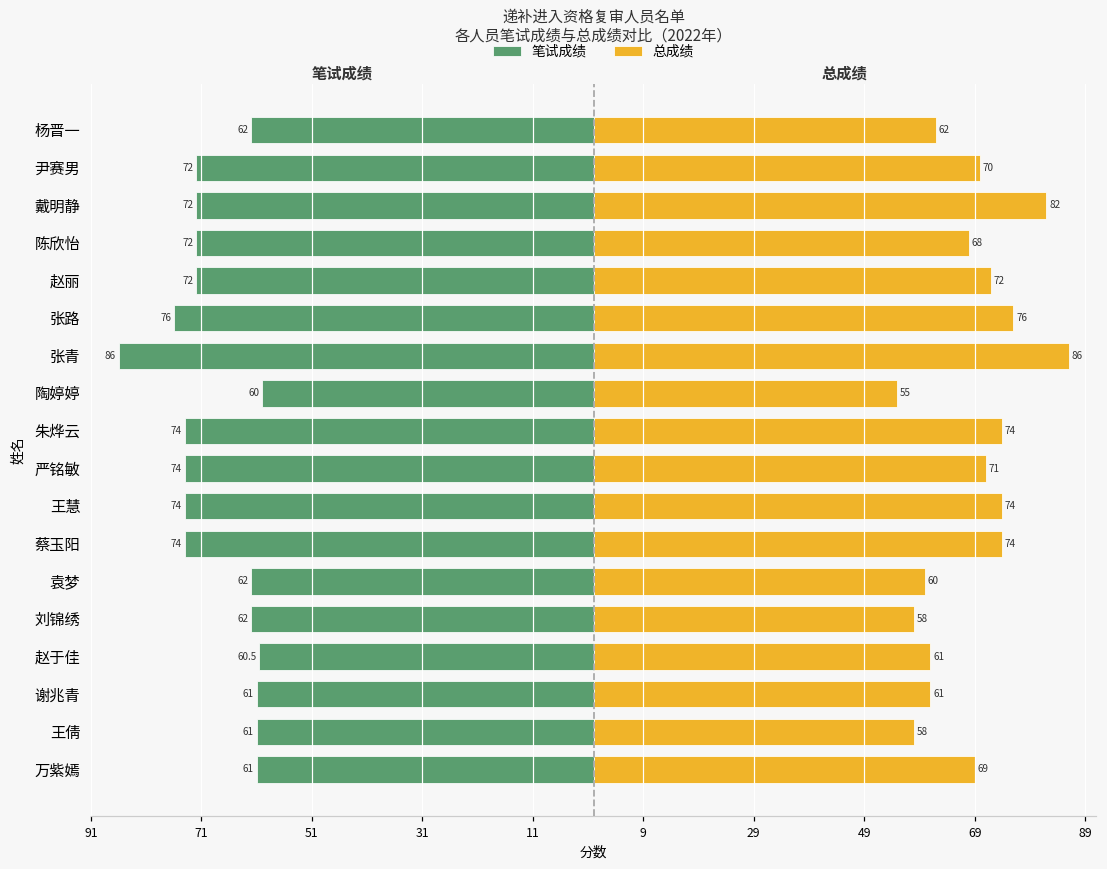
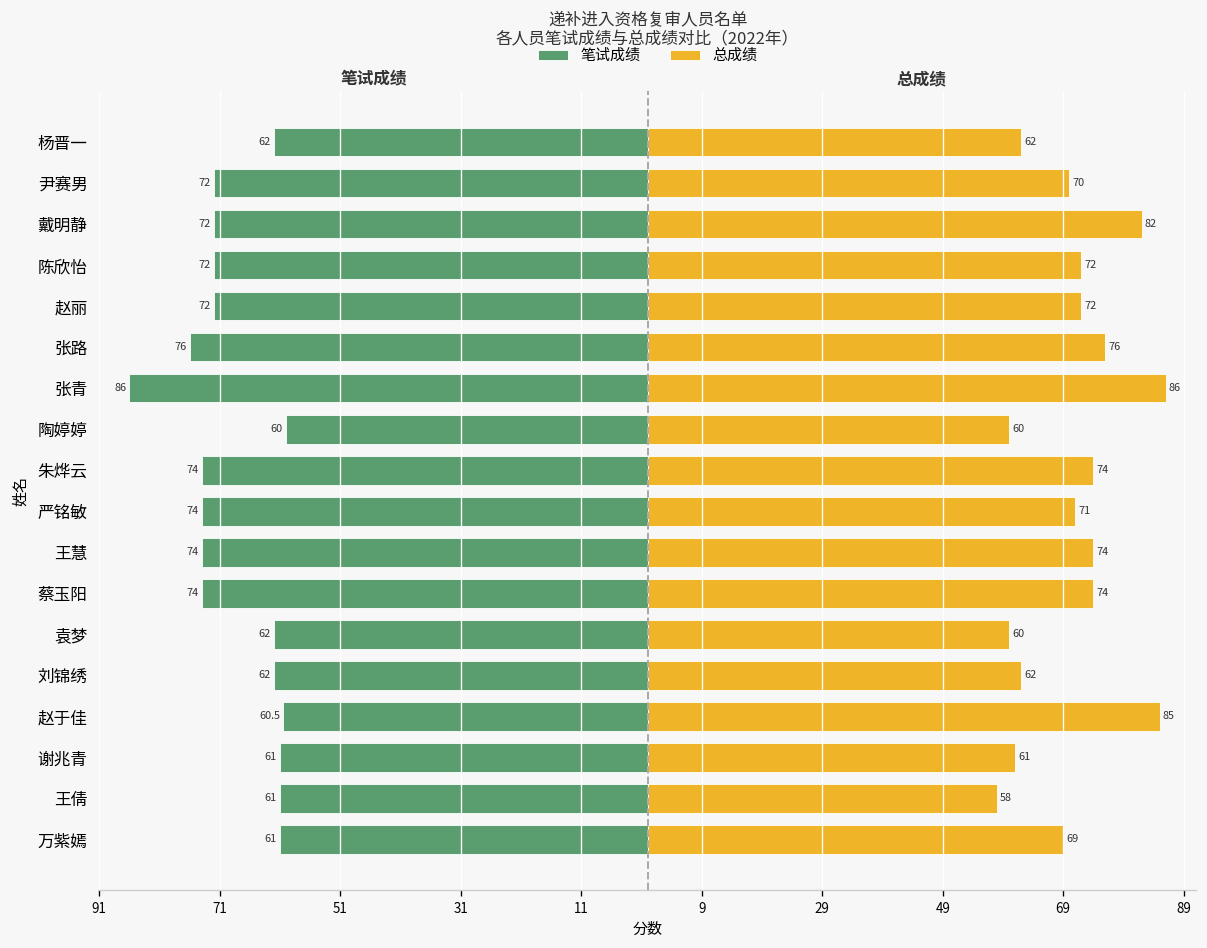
总成绩, 陈欣怡: 68 -> 72
总成绩, 陶婷婷: 55 -> 60
总成绩, 刘锦绣: 58 -> 62
总成绩, 赵于佳: 61 -> 85
